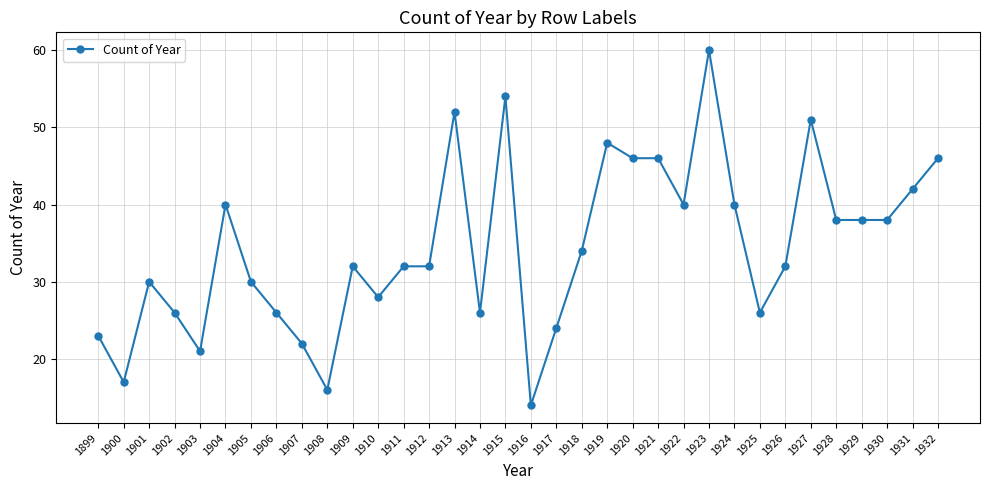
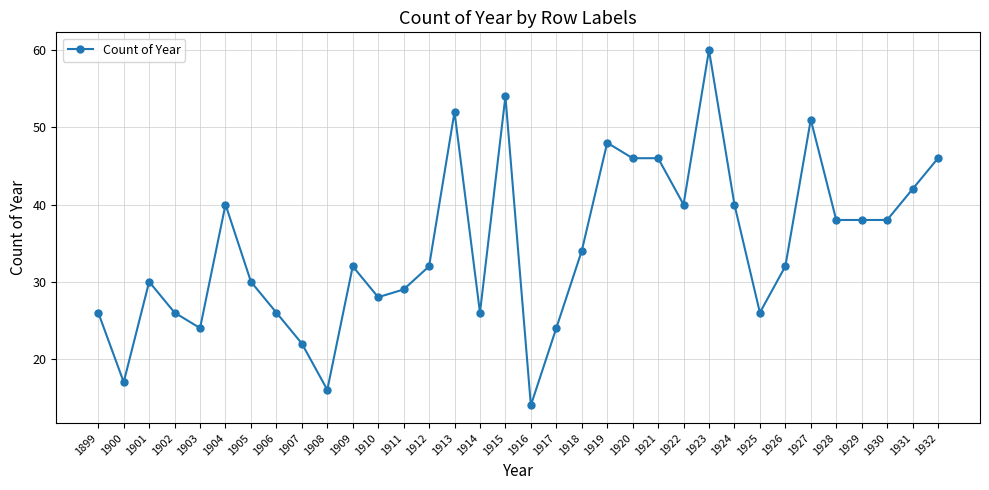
1899: 23 -> 26
1903: 21 -> 24
1911: 32 -> 29
